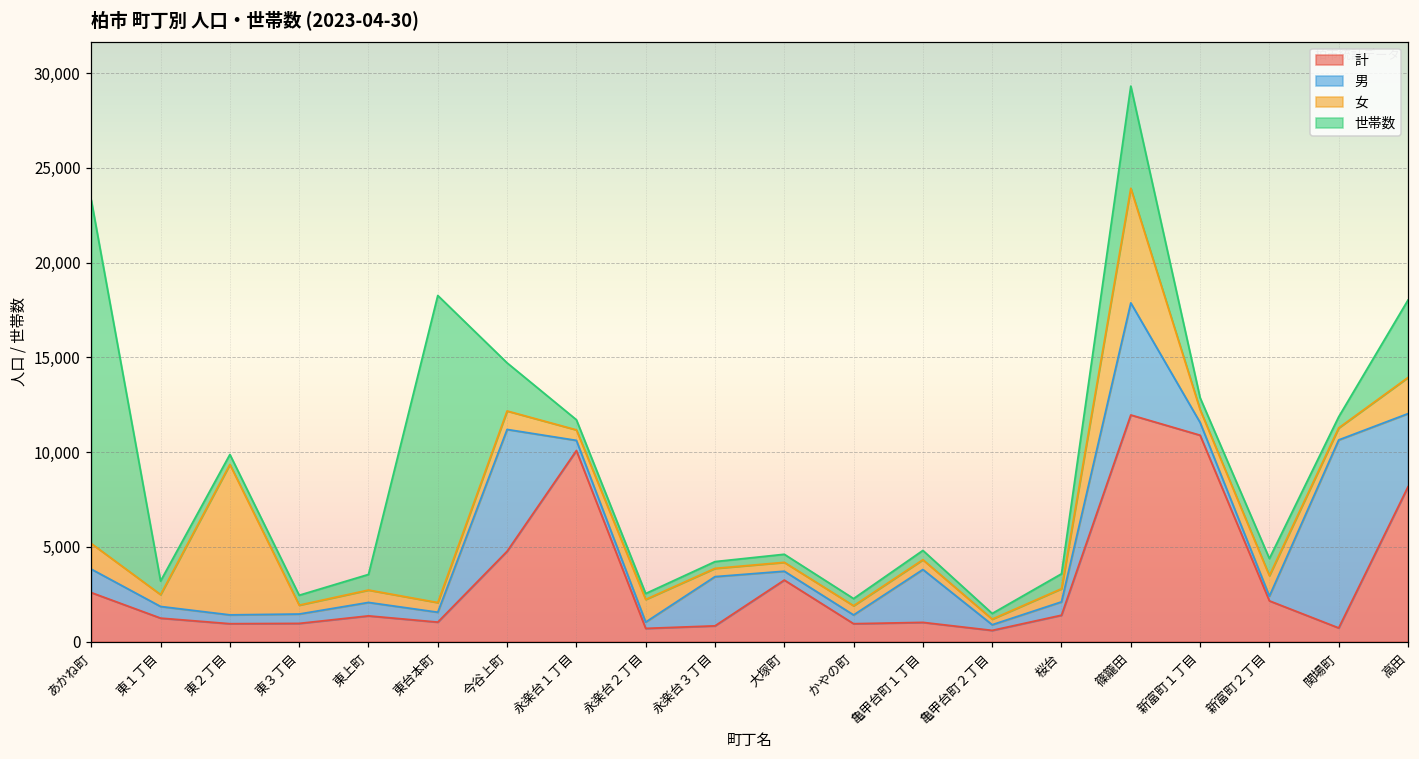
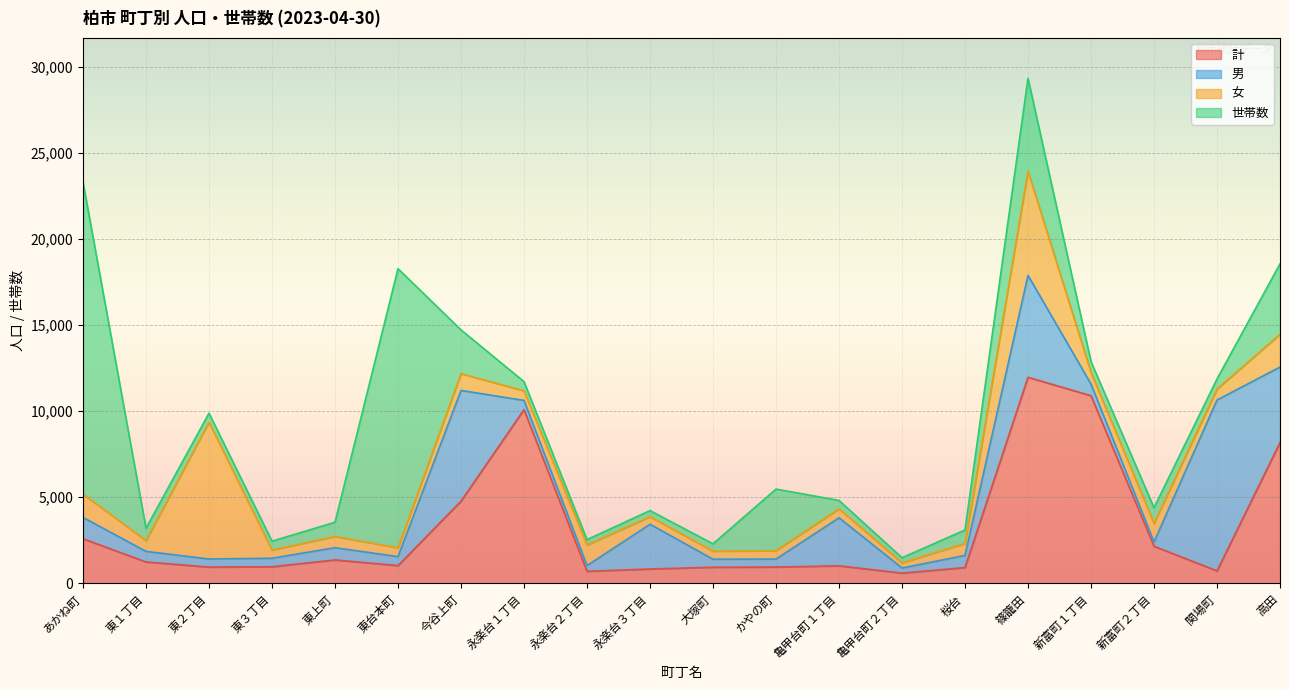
計, 大塚町: 3,300 -> 900
世帯数, かやの町: 400 -> 3,600
計, 桜台: 1,400 -> 900
男, 高田: 3,900 -> 4,400
